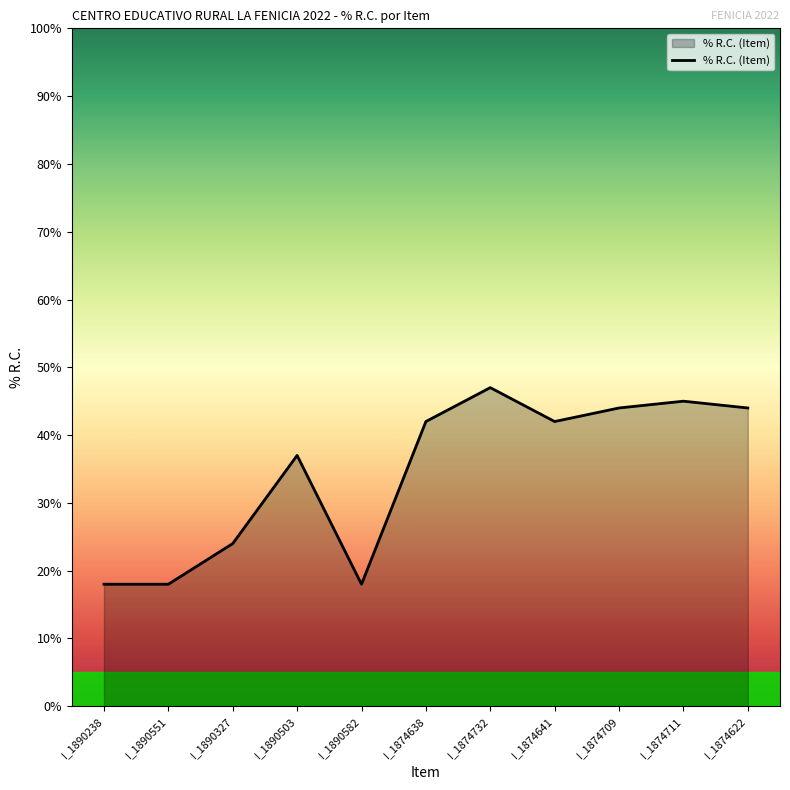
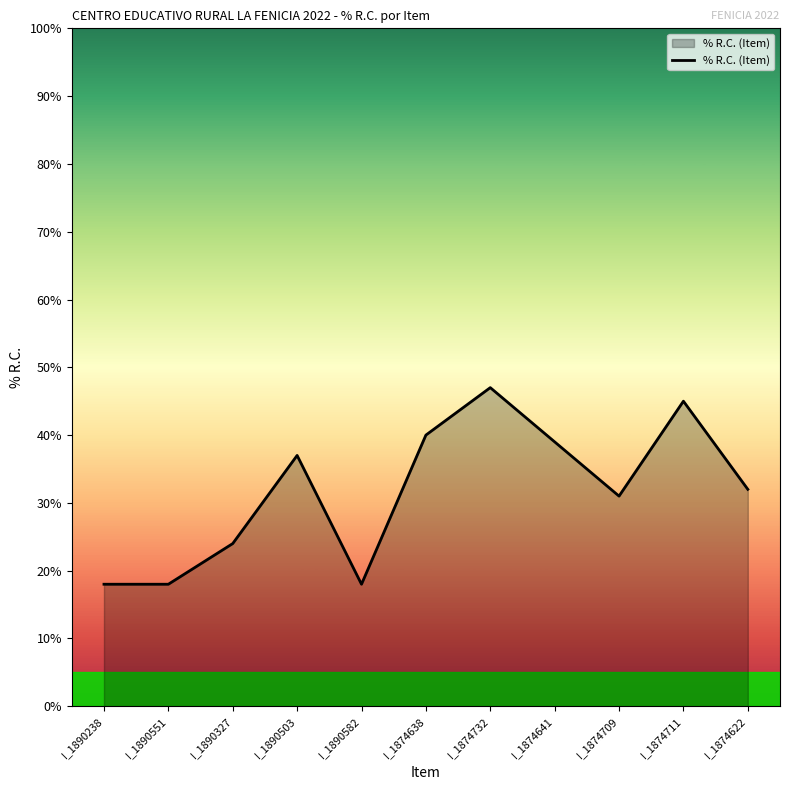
I_1874638: 42% -> 40%
I_1874641: 42% -> 39%
I_1874709: 44% -> 31%
I_1874622: 44% -> 32%
